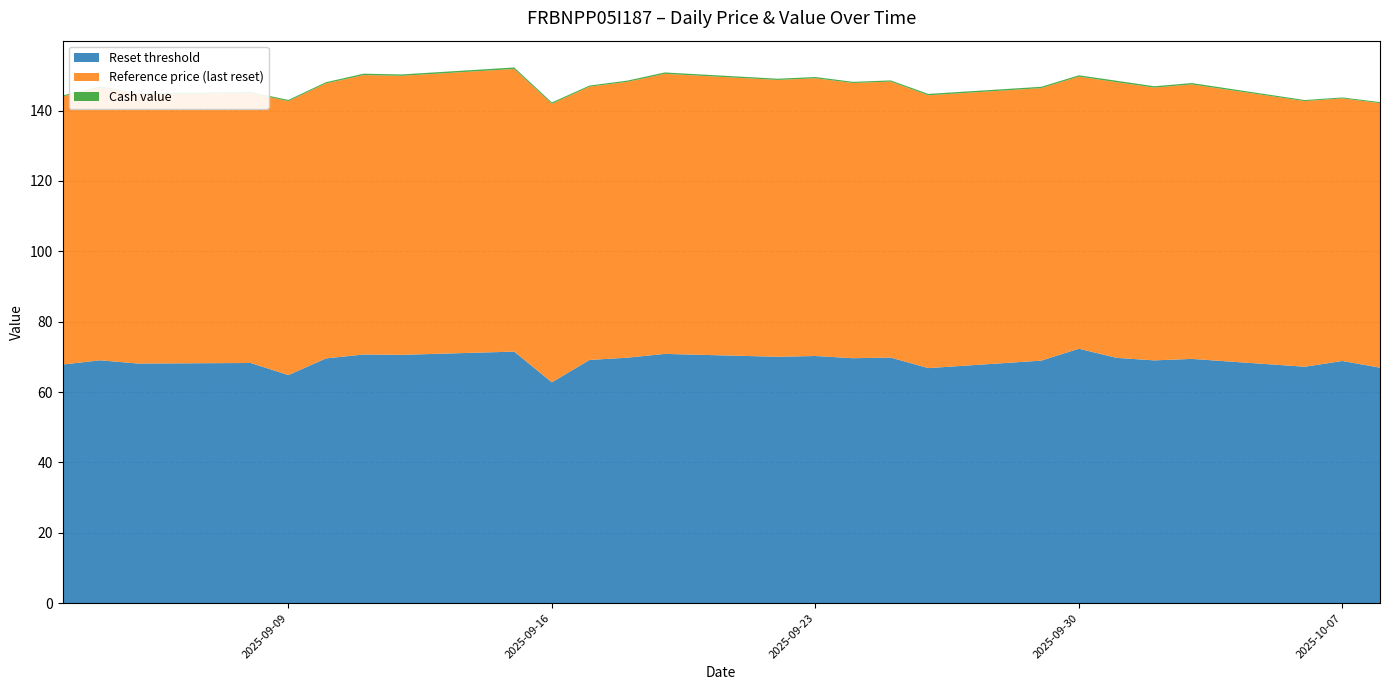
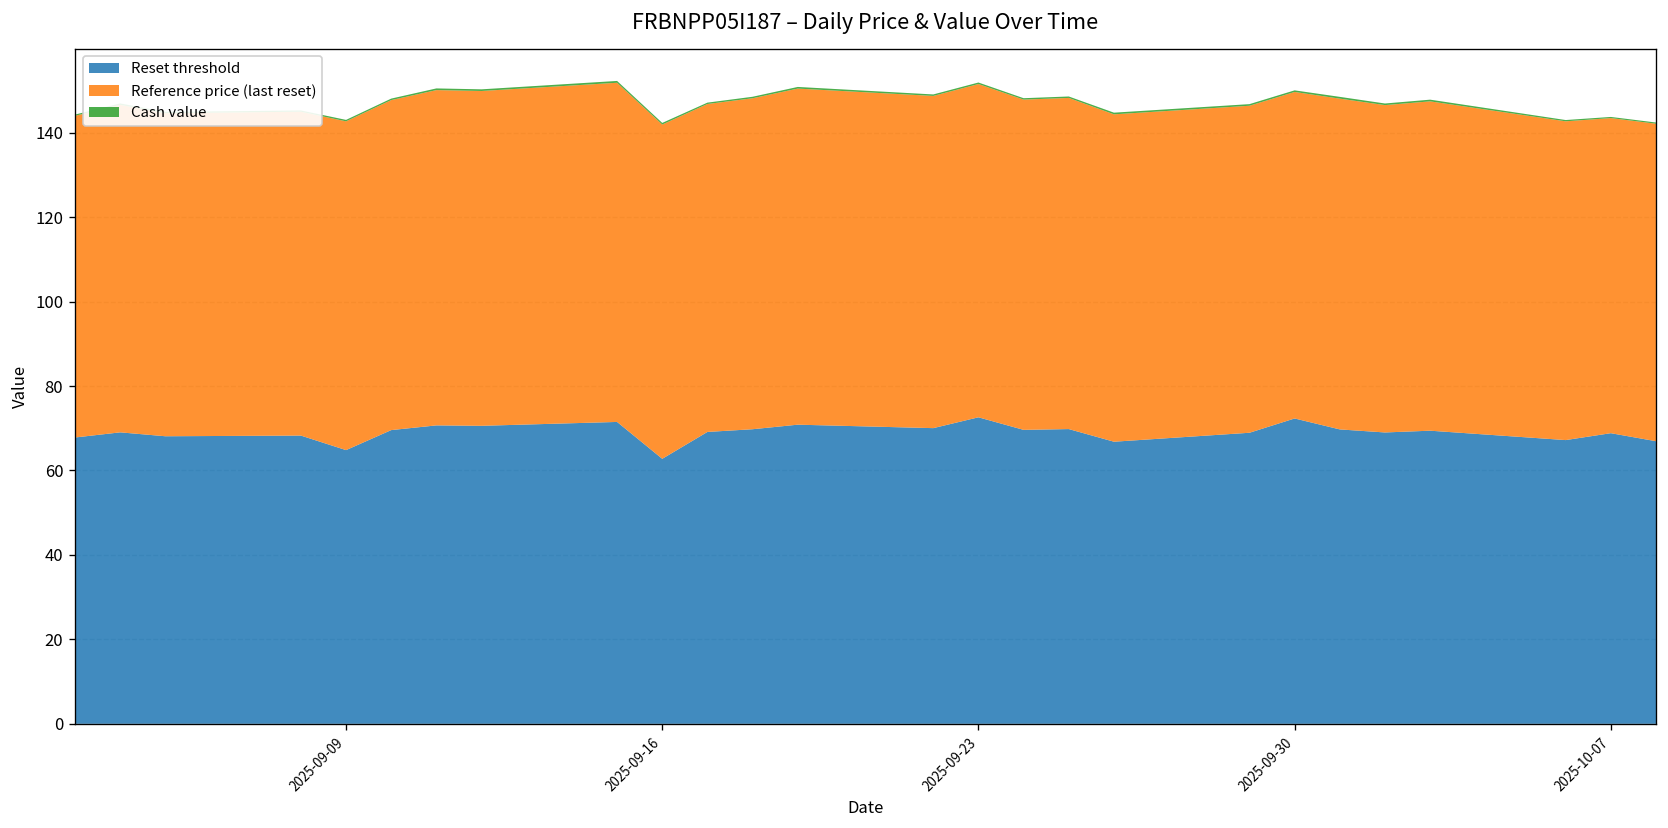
Reset threshold, 2025-09-23: 70 -> 73
